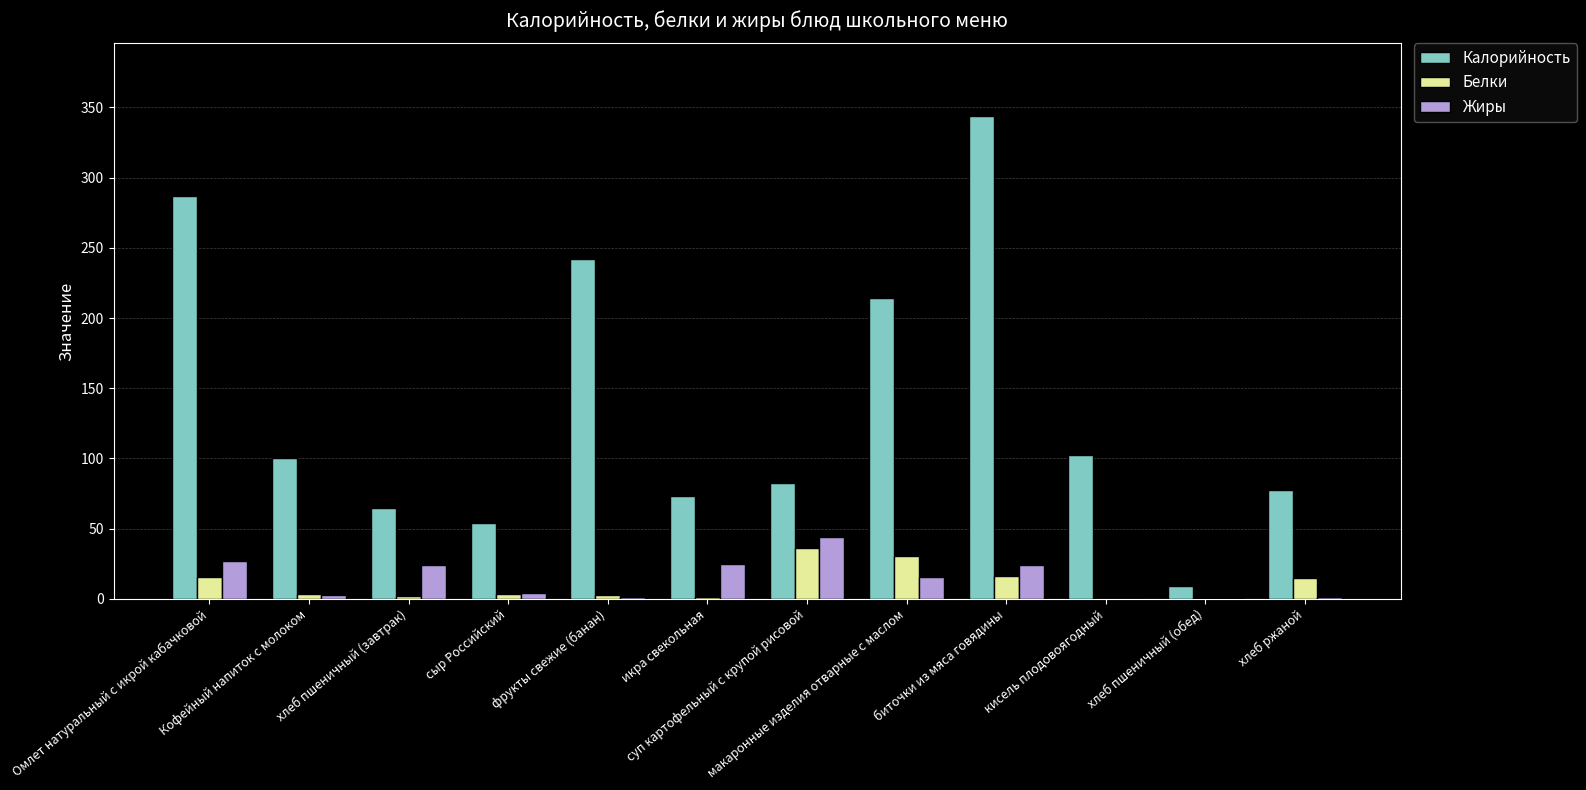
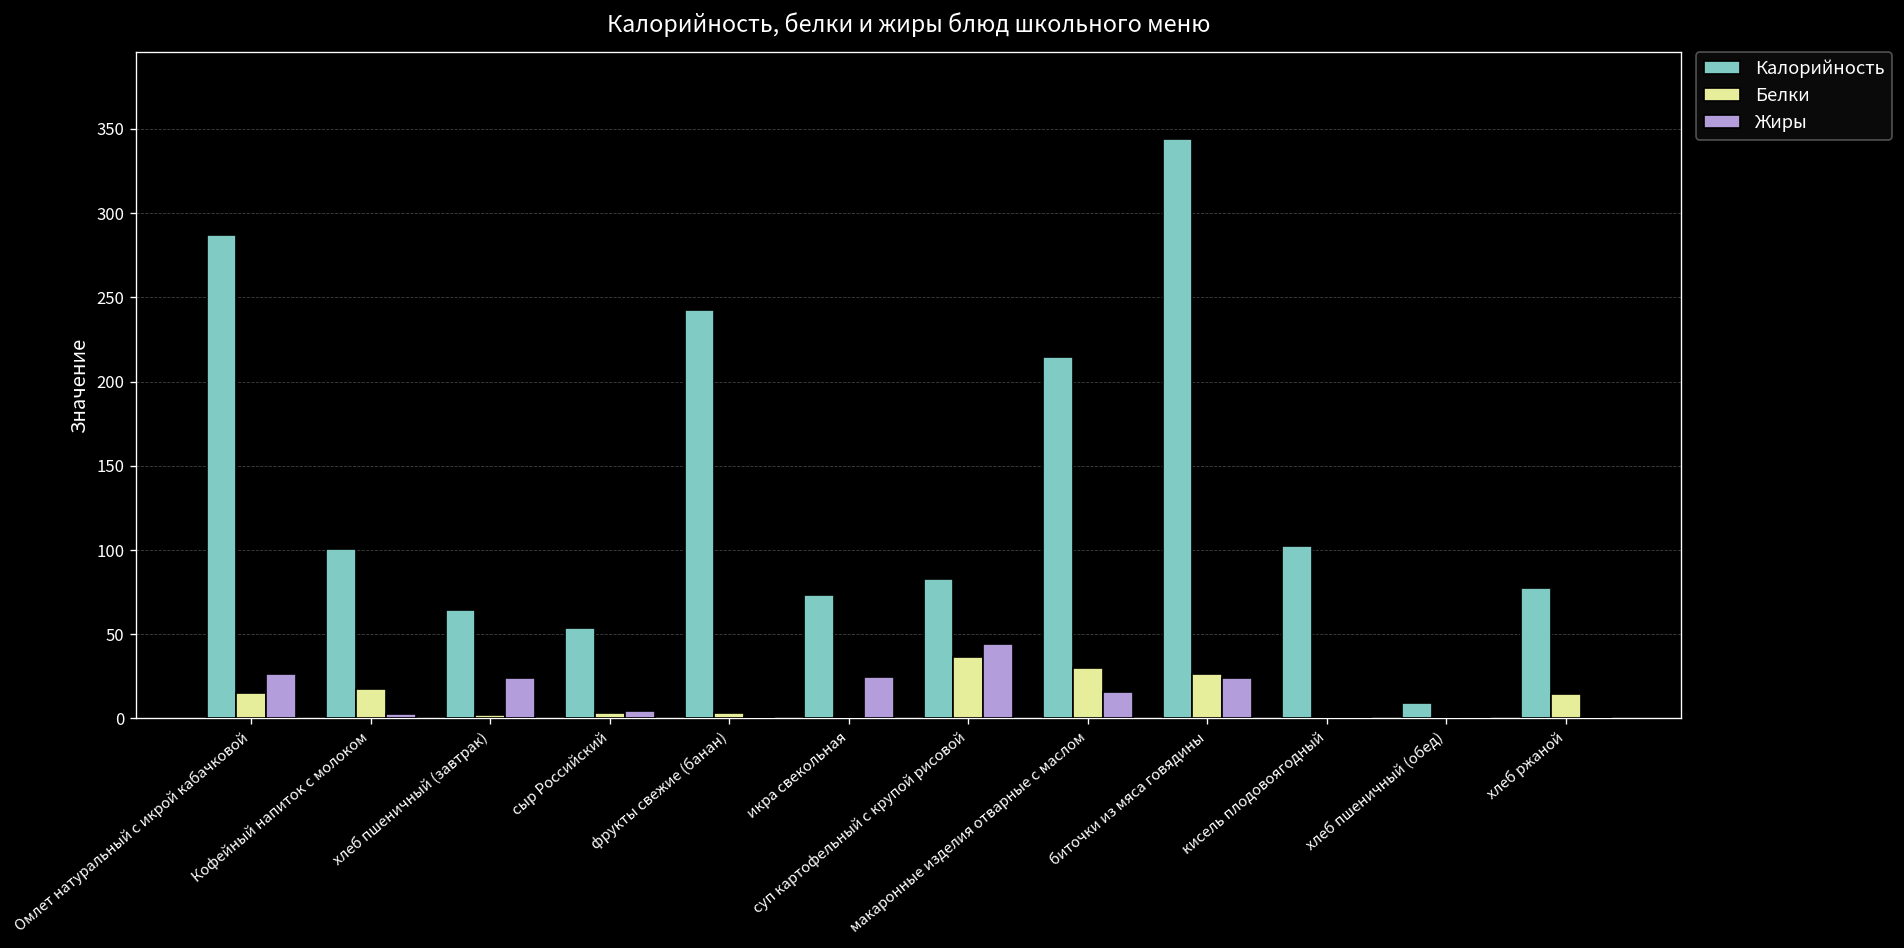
Белки, Кофейный напиток с молоком: 3 -> 17
Белки, биточки из мяса говядины: 17 -> 26
